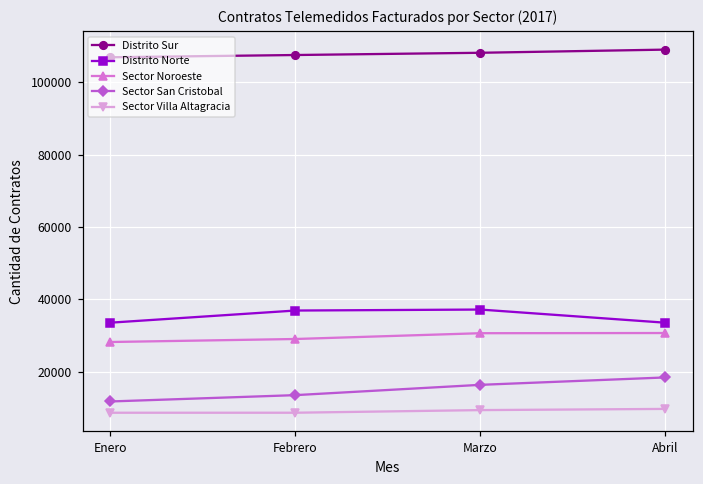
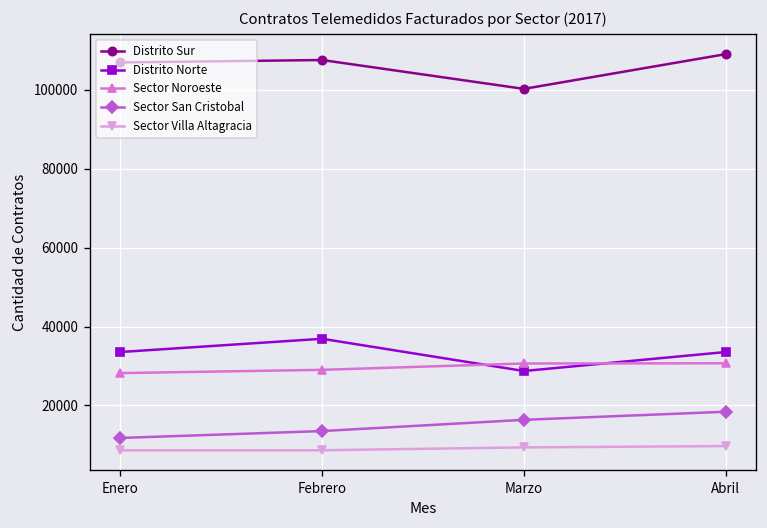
Distrito Sur, Marzo: 108000 -> 100000
Distrito Norte, Marzo: 37000 -> 29000
